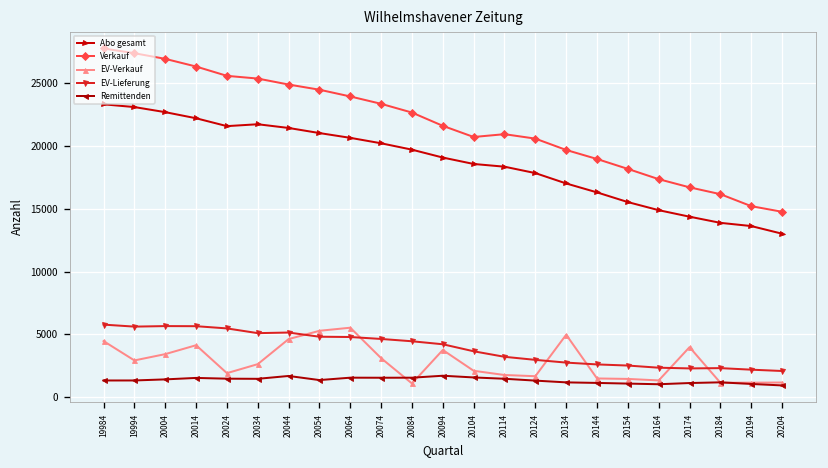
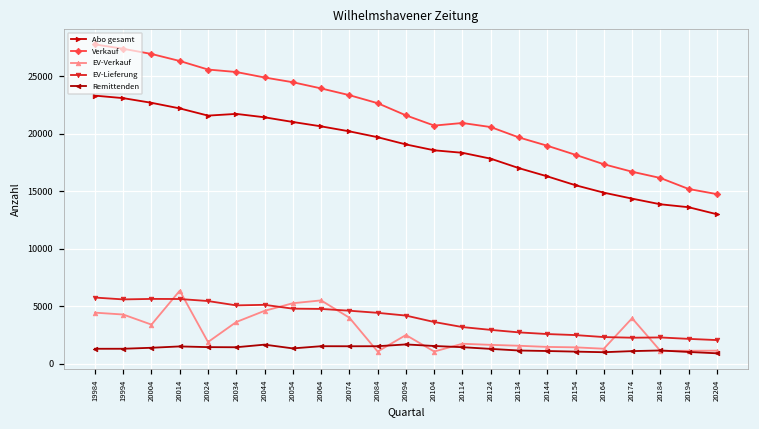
EV-Verkauf, 19994: 2900 -> 4300
EV-Verkauf, 20014: 4100 -> 6400
EV-Verkauf, 20034: 2600 -> 3600
EV-Verkauf, 20074: 3100 -> 4000
EV-Verkauf, 20094: 3700 -> 2500
EV-Verkauf, 20104: 2100 -> 1100
EV-Verkauf, 20134: 5000 -> 1600
